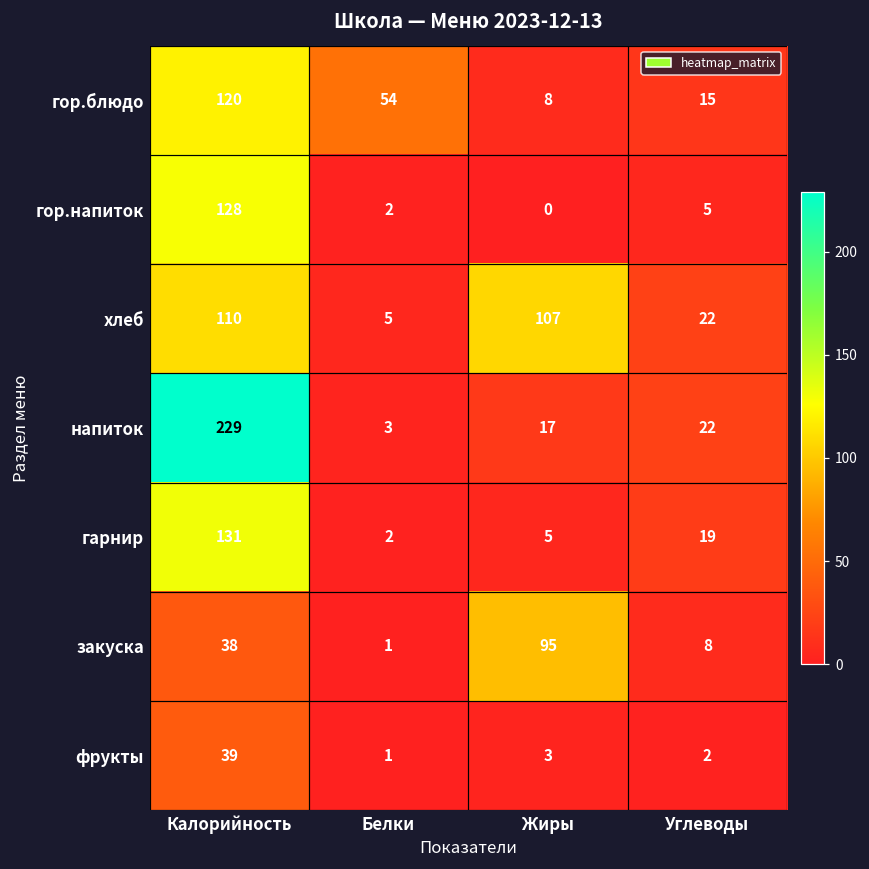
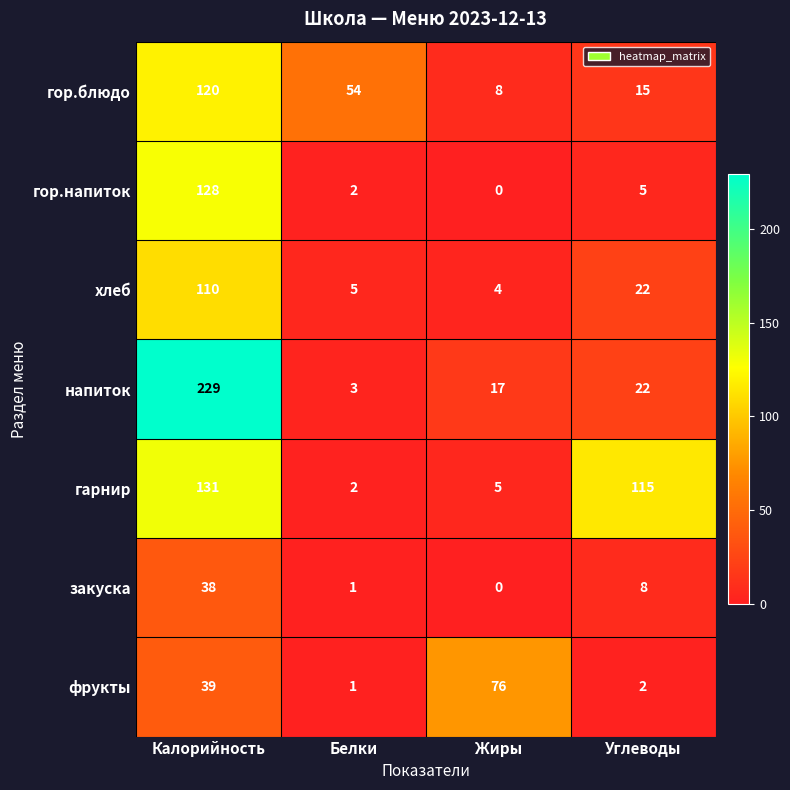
хлеб, Жиры: 107 -> 4
гарнир, Углеводы: 19 -> 115
закуска, Жиры: 95 -> 0
фрукты, Жиры: 3 -> 76
